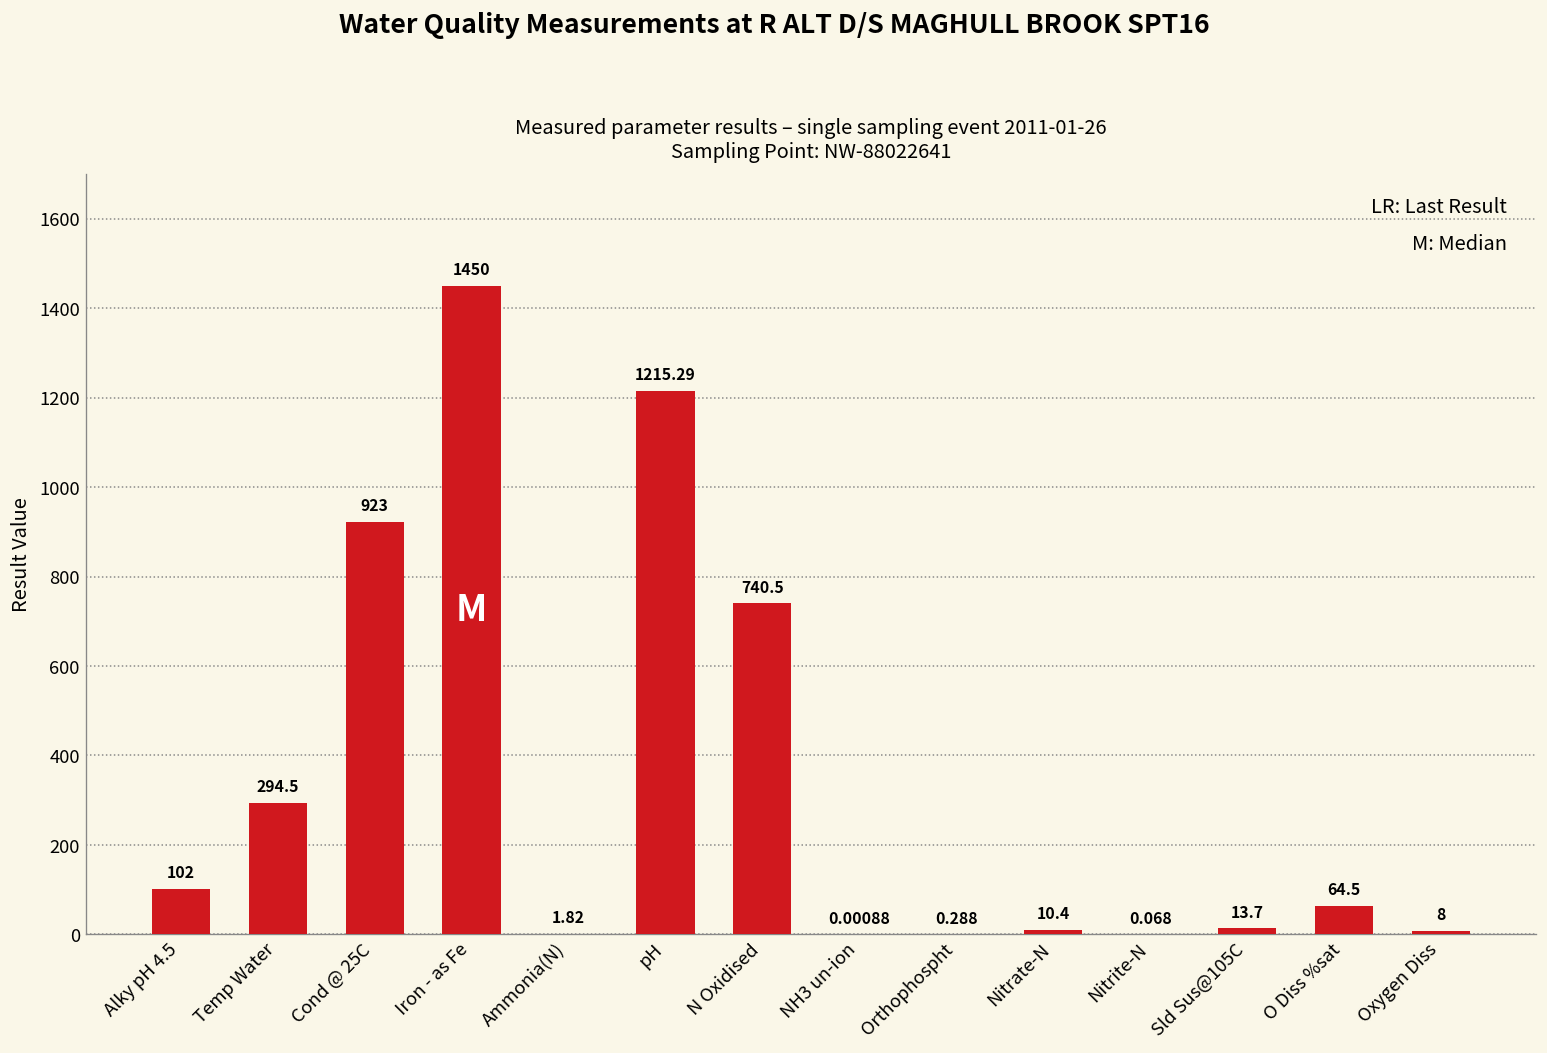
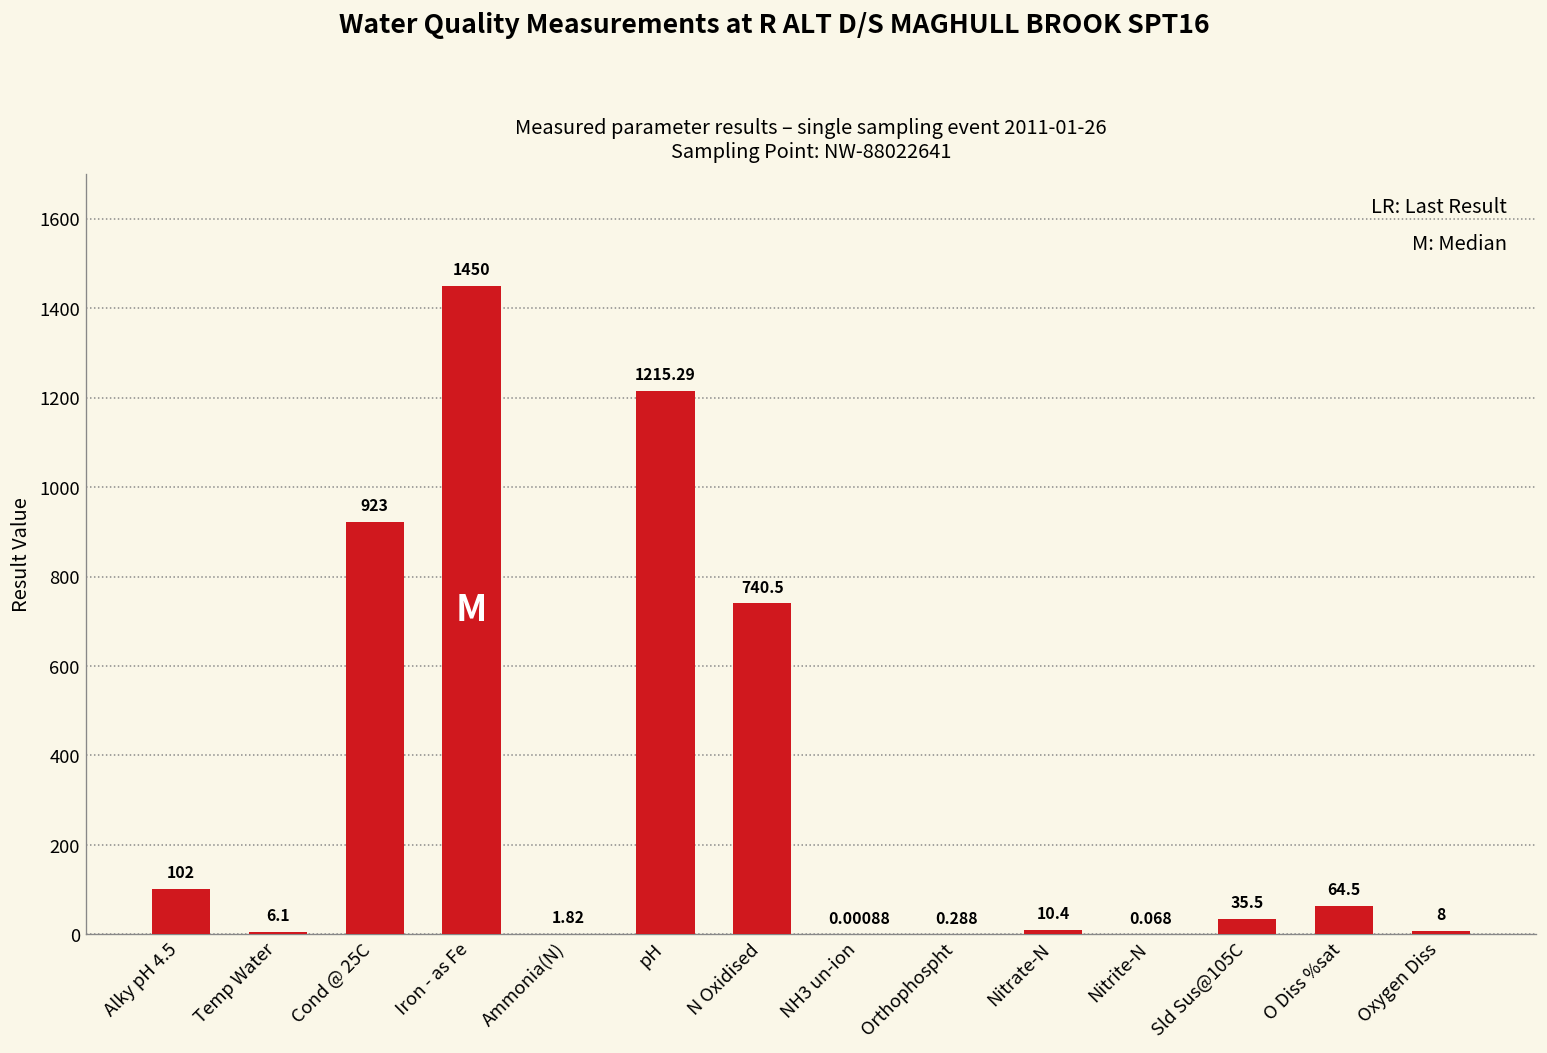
Temp Water: 294.5 -> 6.1
Sld Sus@105C: 13.7 -> 35.5
